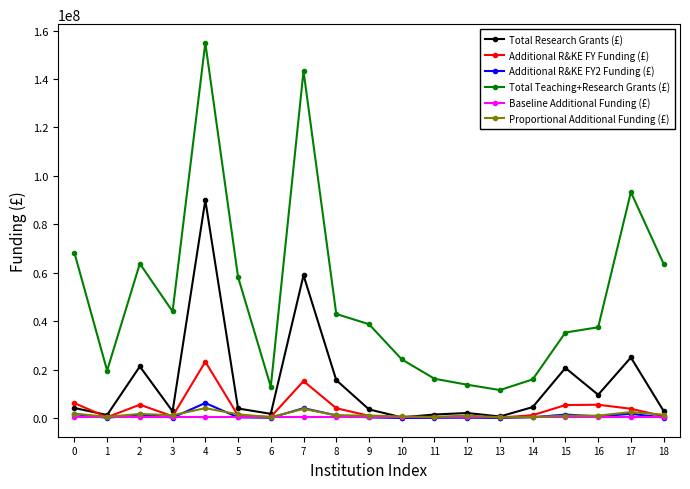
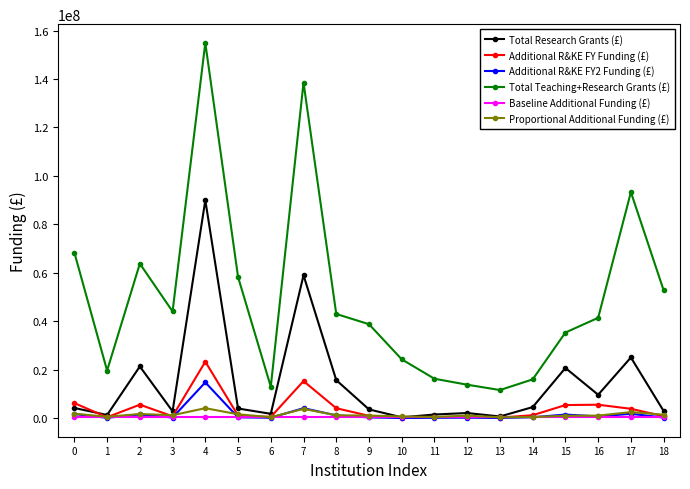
Additional R&KE FY2 Funding (£), 4: 6000000 -> 15000000
Total Teaching+Research Grants (£), 7: 143000000 -> 139000000
Total Teaching+Research Grants (£), 16: 37000000 -> 41000000
Total Teaching+Research Grants (£), 18: 64000000 -> 53000000
